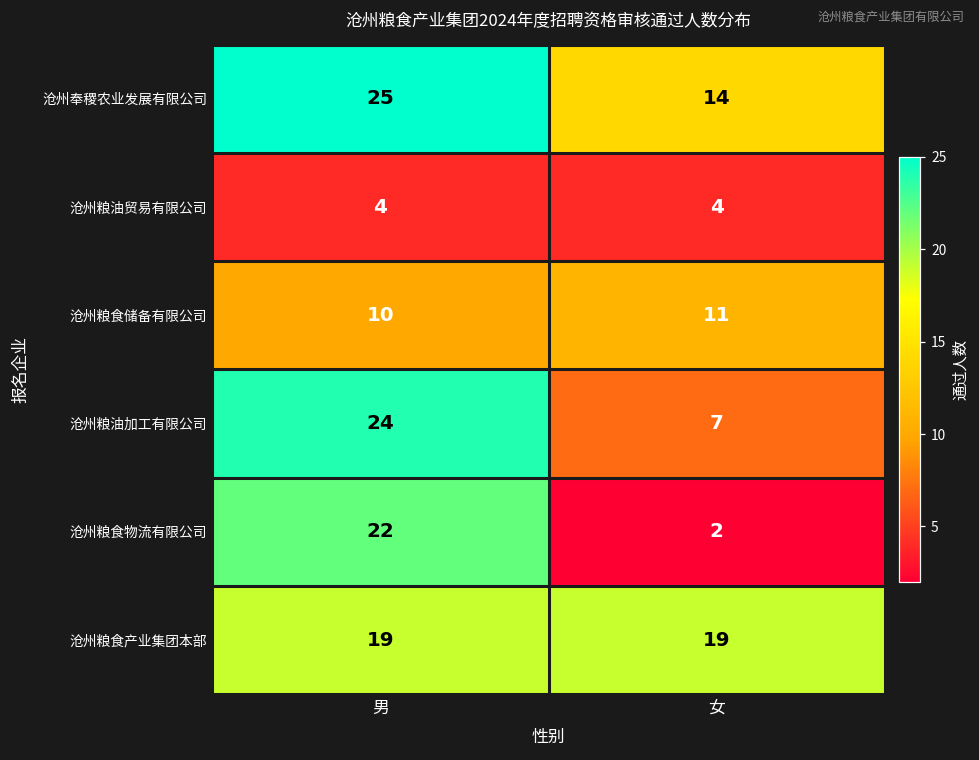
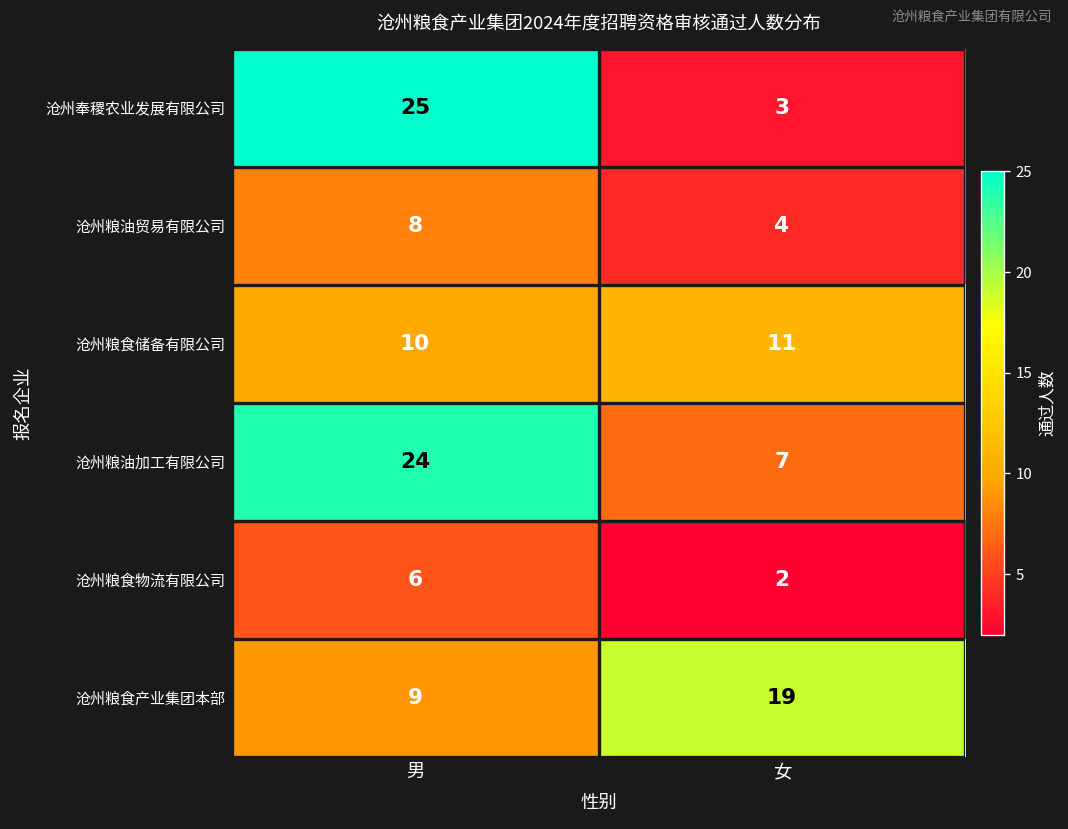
沧州奉稷农业发展有限公司, 女: 14 -> 3
沧州粮油贸易有限公司, 男: 4 -> 8
沧州粮食物流有限公司, 男: 22 -> 6
沧州粮食产业集团本部, 男: 19 -> 9
